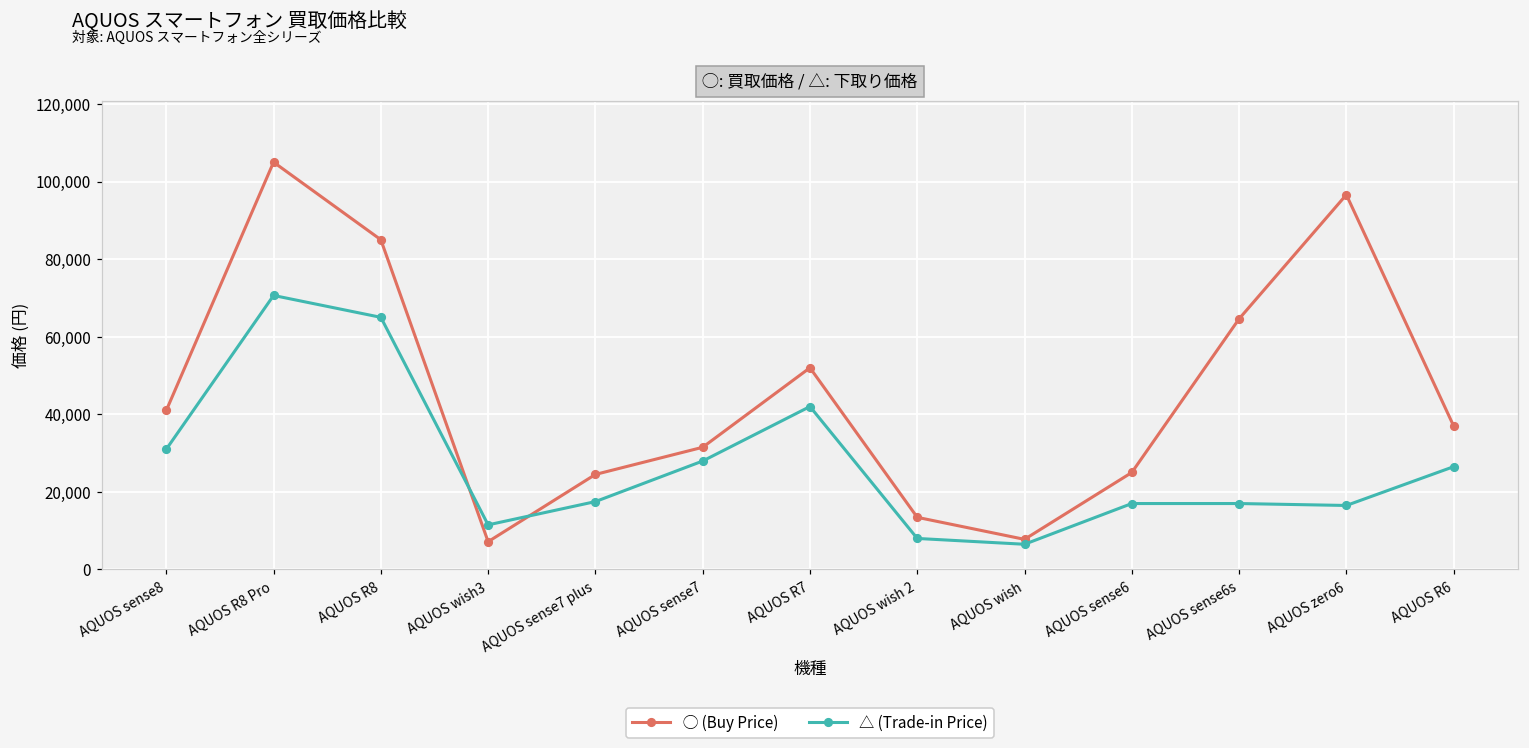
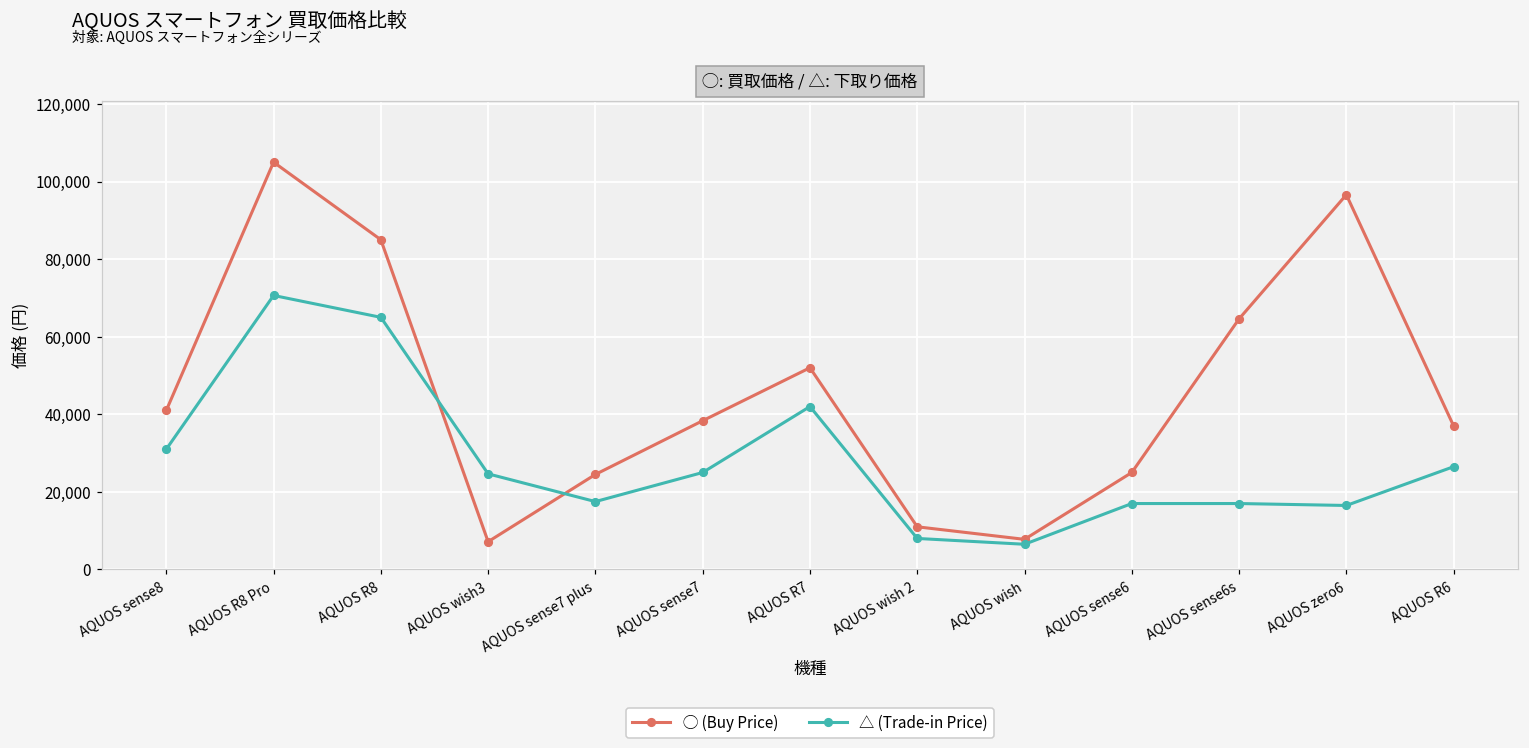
△ (Trade-in Price), AQUOS wish3: 12,000 -> 25,000
◯ (Buy Price), AQUOS sense7: 32,000 -> 38,000
△ (Trade-in Price), AQUOS sense7: 28,000 -> 25,000
◯ (Buy Price), AQUOS wish 2: 13,000 -> 11,000
